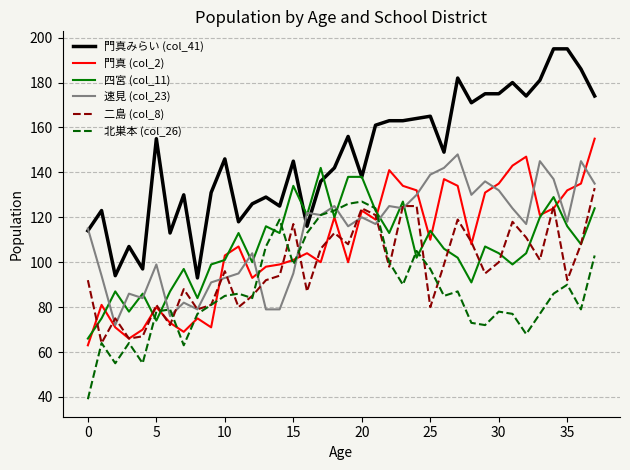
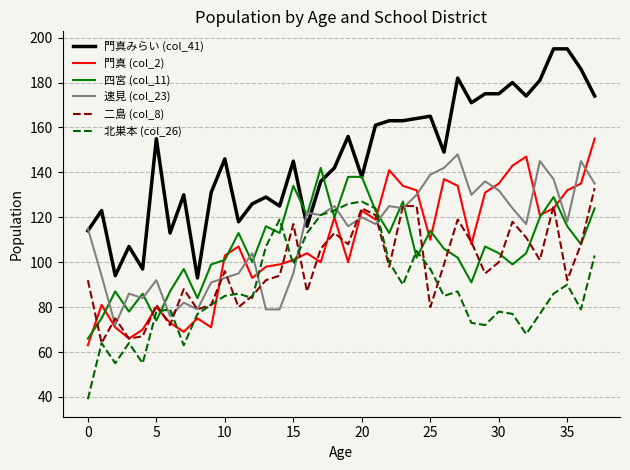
速見 (col_23), 5: 99 -> 92
